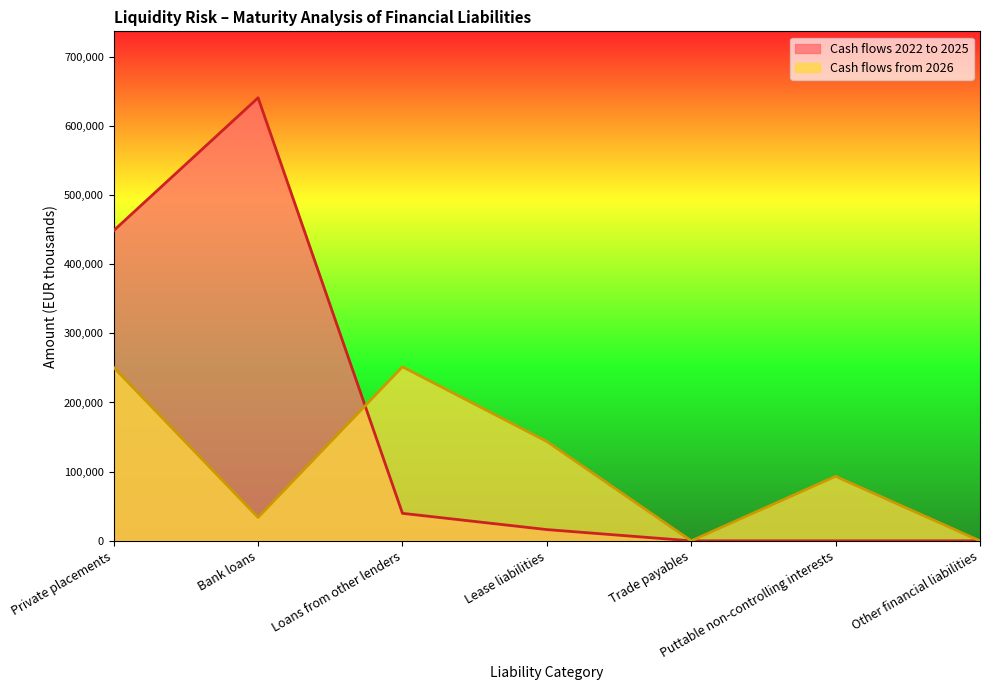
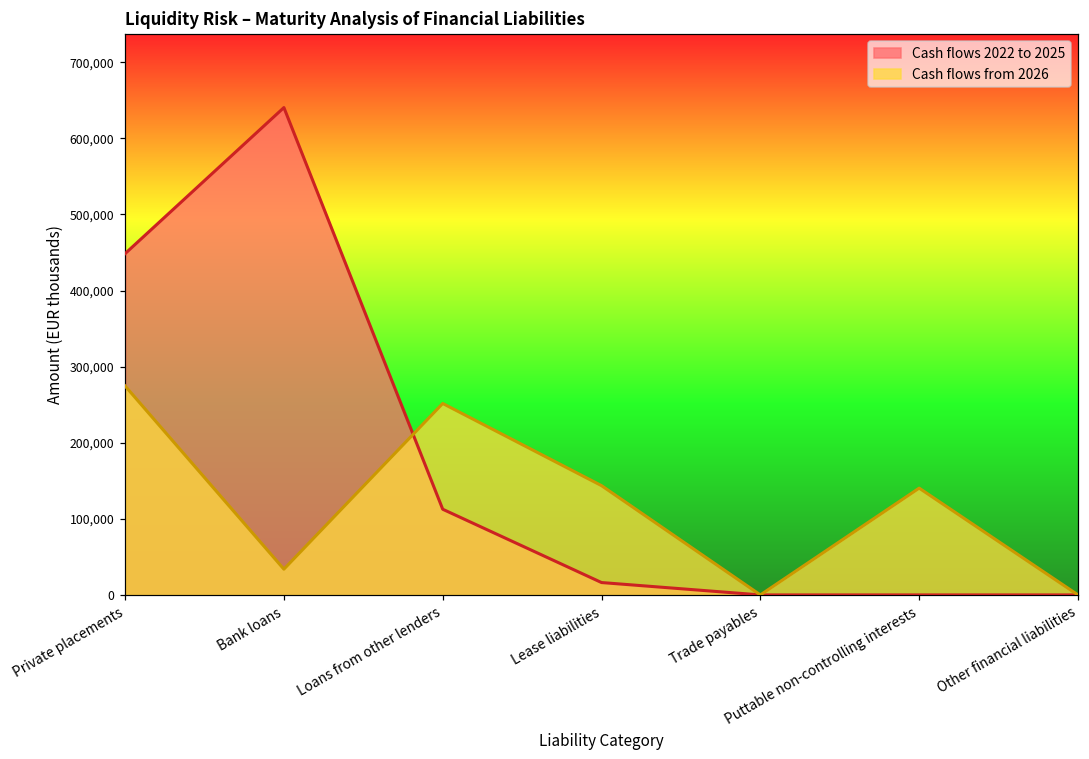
Cash flows from 2026, Private placements: 250,000 -> 270,000
Cash flows 2022 to 2025, Loans from other lenders: 40,000 -> 110,000
Cash flows from 2026, Puttable non-controlling interests: 90,000 -> 140,000
